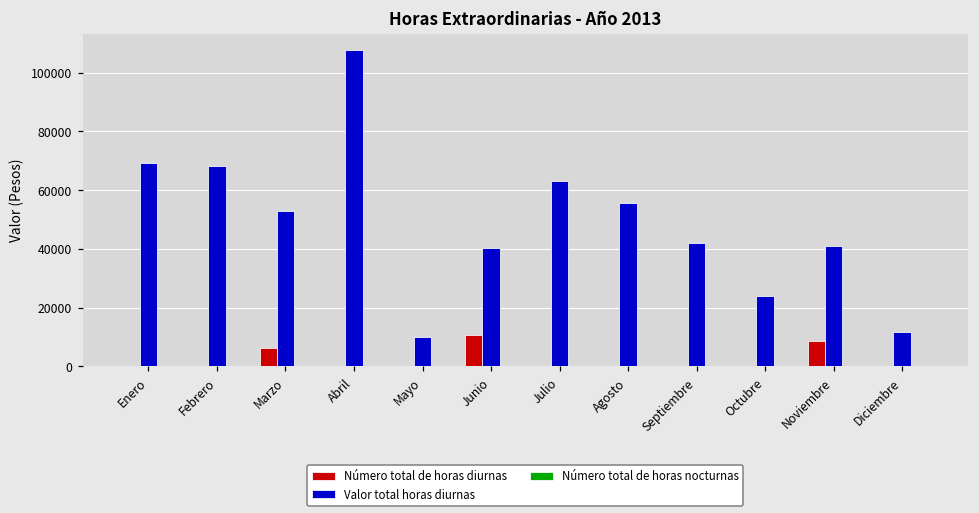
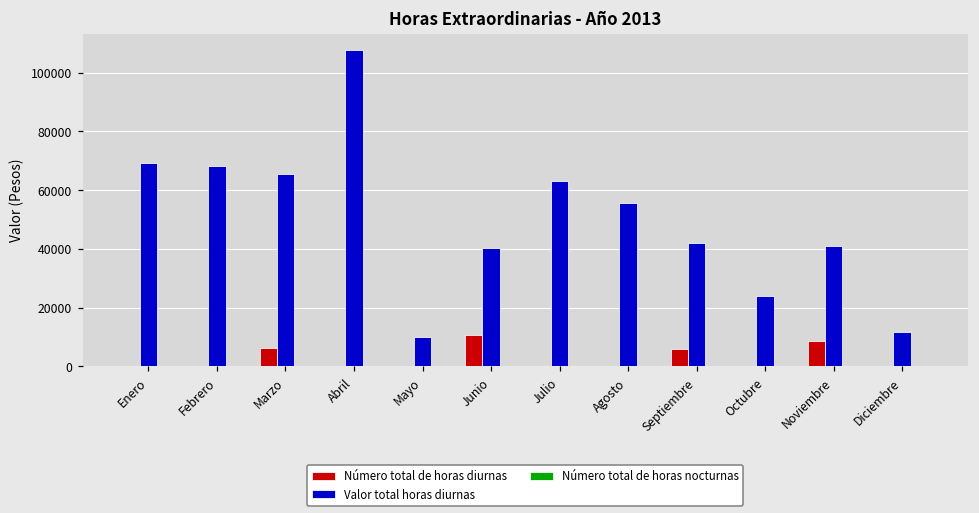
Valor total horas diurnas, Marzo: 53000 -> 66000
Número total de horas diurnas, Septiembre: 0 -> 6000
